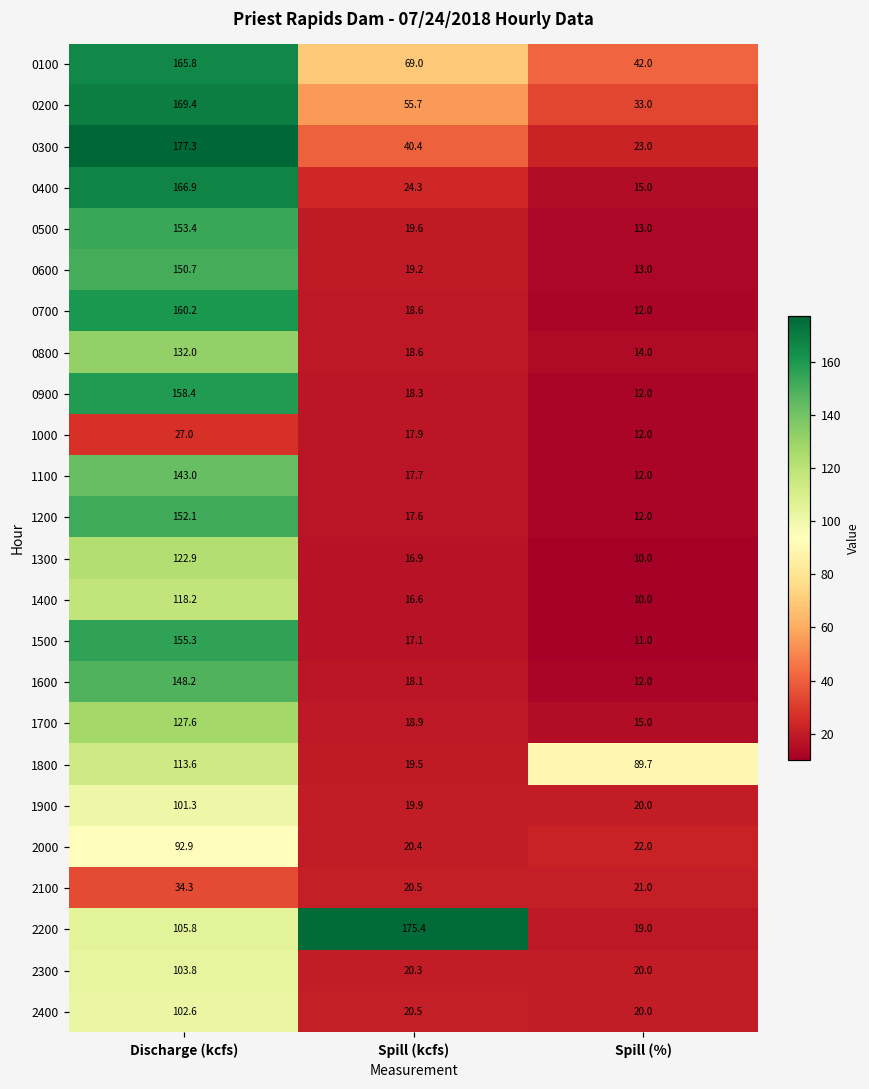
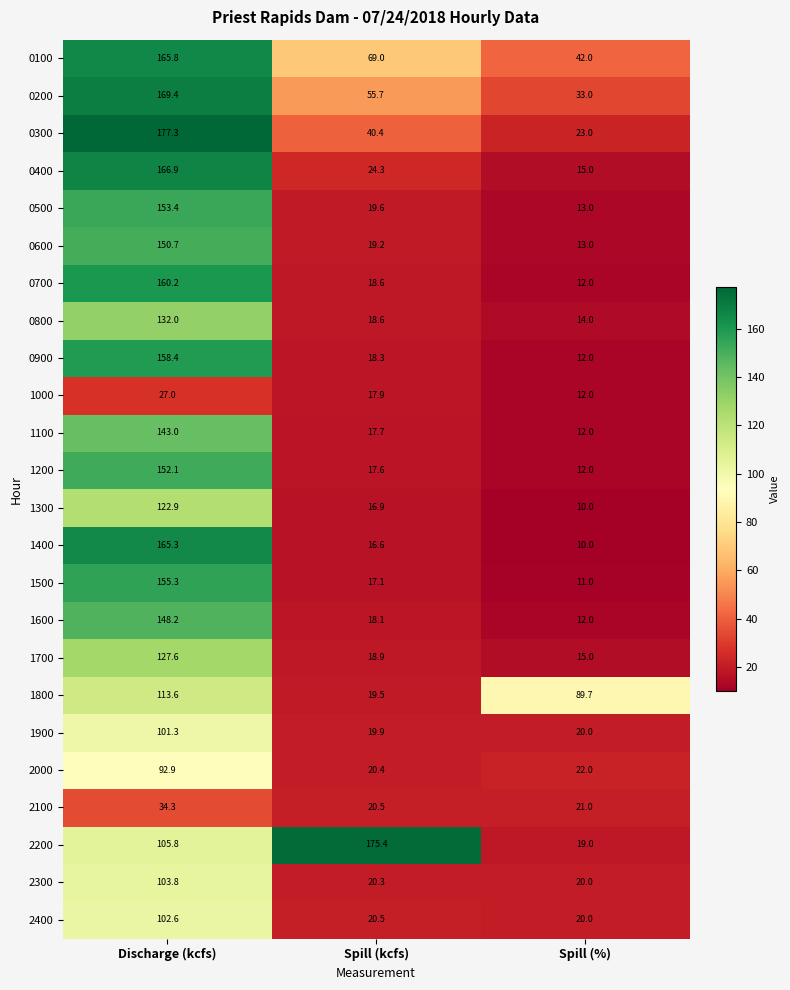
1400, Discharge (kcfs): 118.2 -> 165.3
